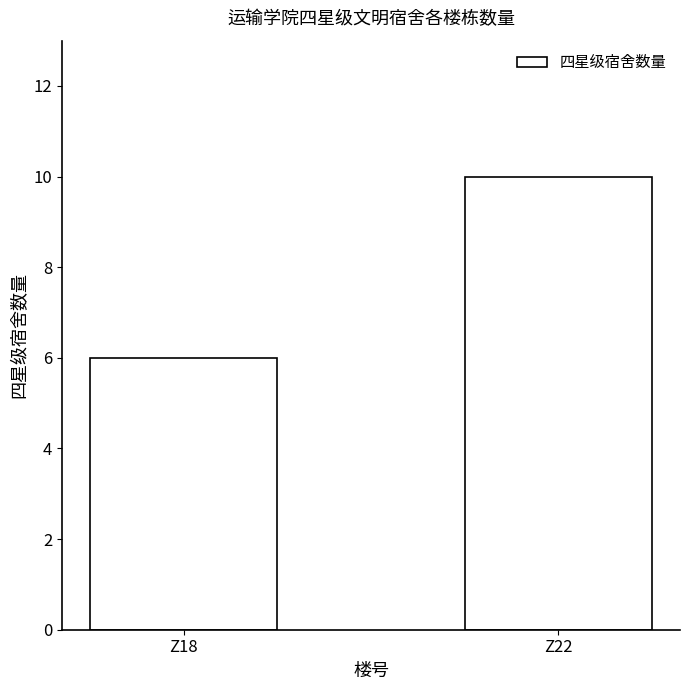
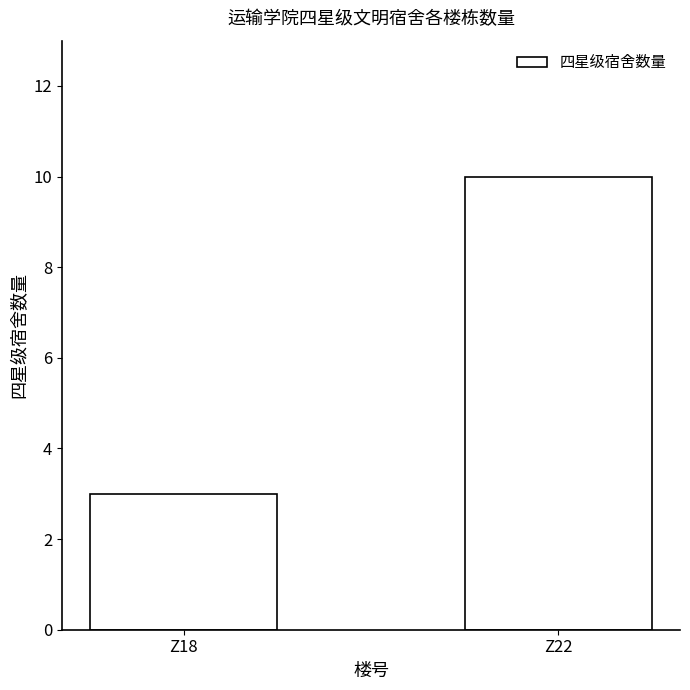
Z18: 6 -> 3
